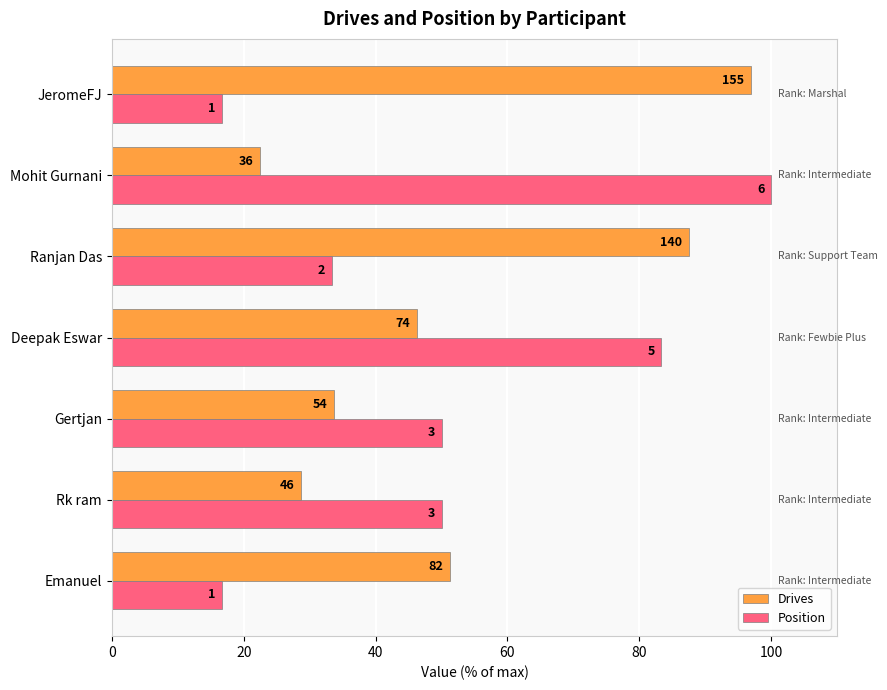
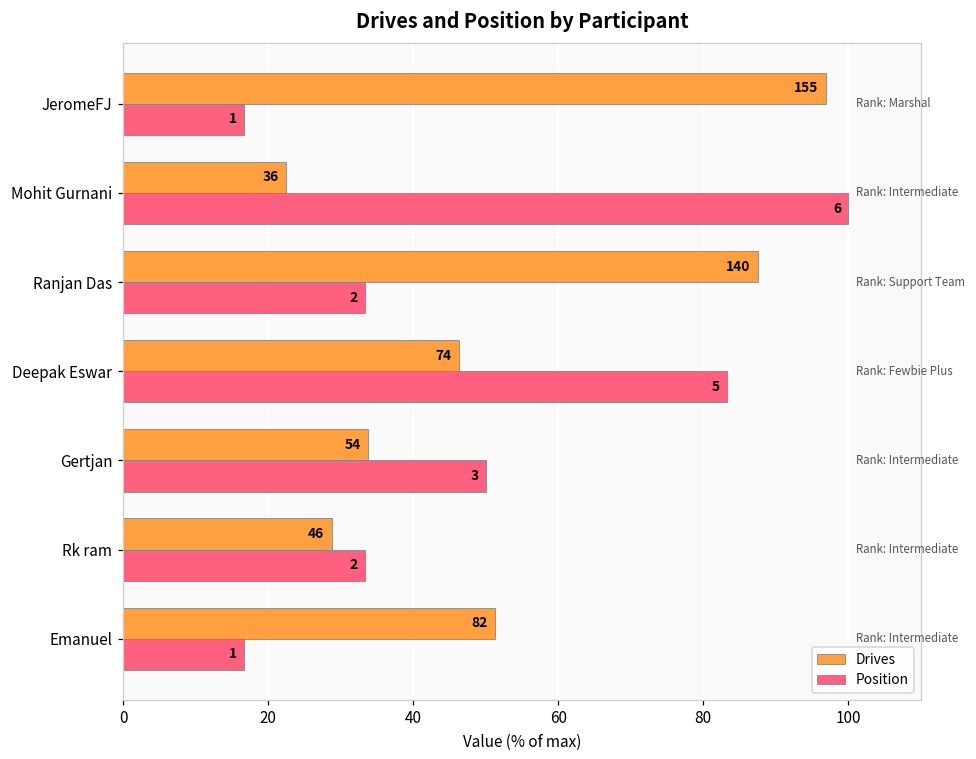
Position, Rk ram: 3 -> 2
